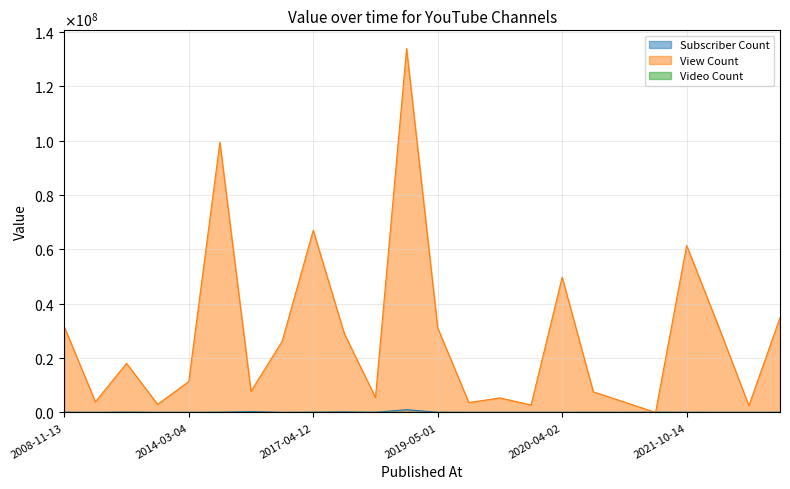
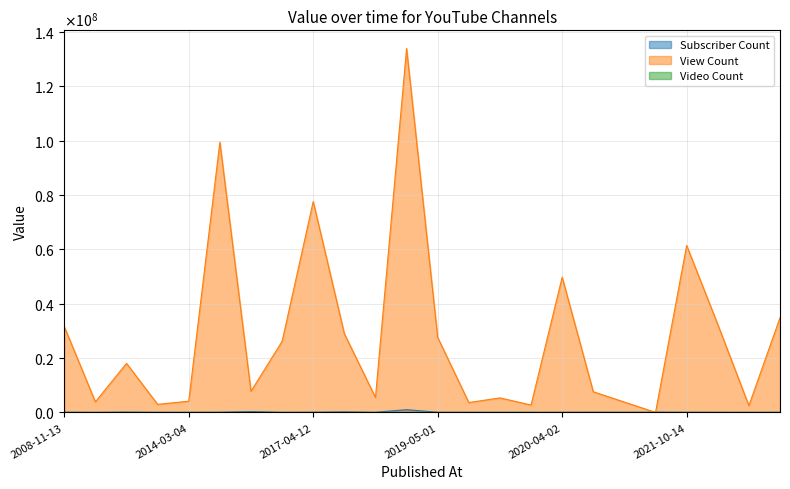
View Count, 2014-03-04: 11000000 -> 4000000
View Count, 2017-04-12: 67000000 -> 78000000
View Count, 2019-05-01: 31000000 -> 28000000
